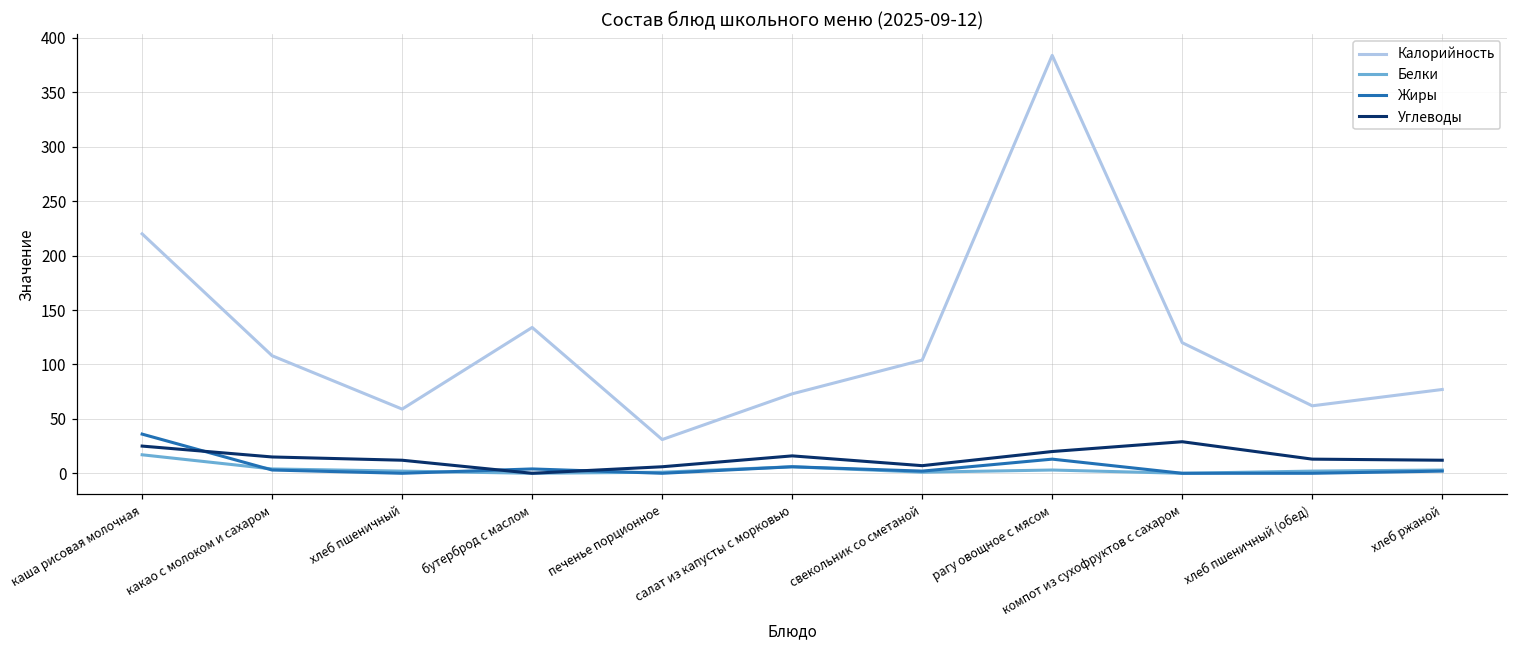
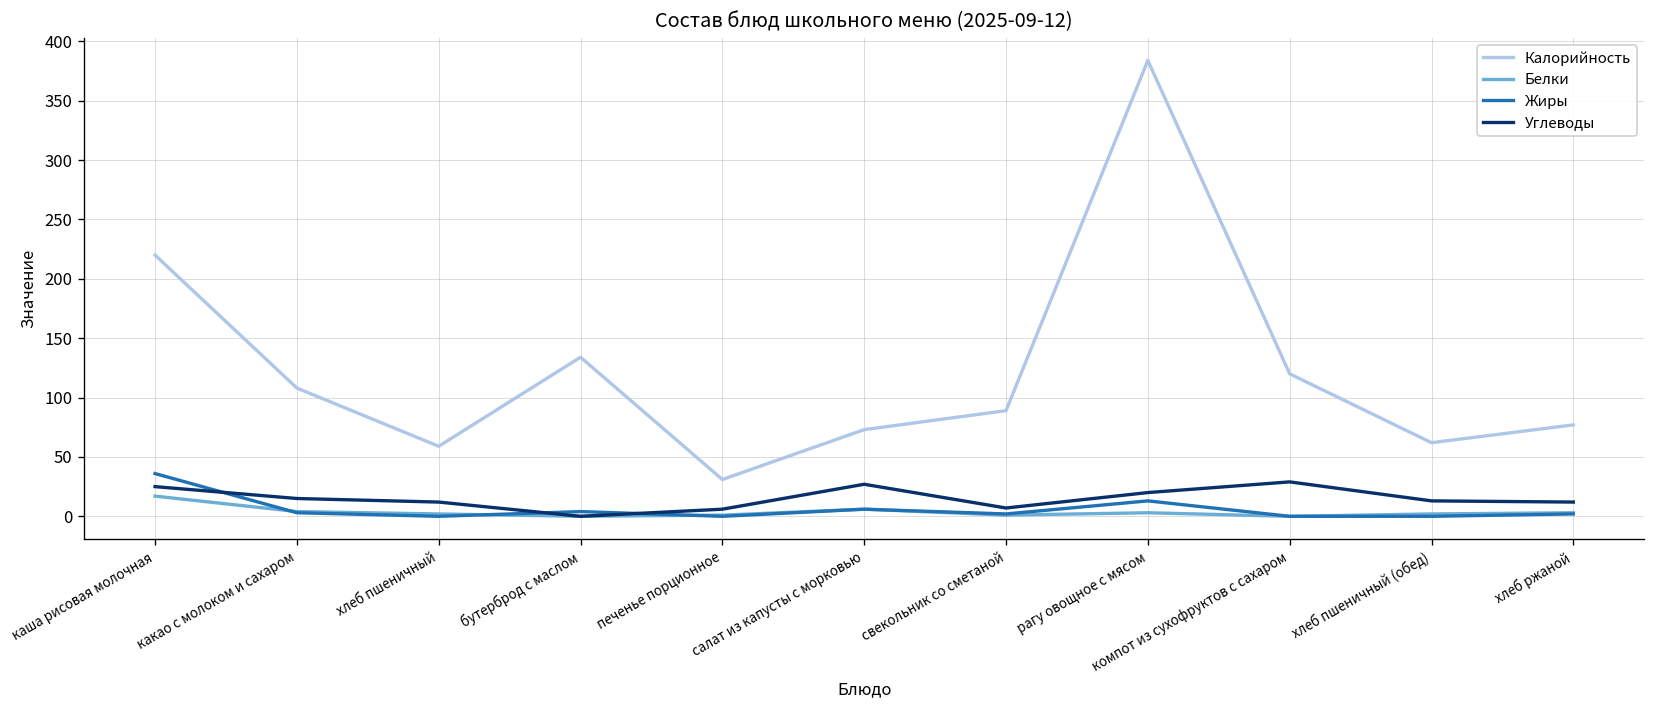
Углеводы, салат из капусты с морковью: 20 -> 30
Калорийность, свекольник со сметаной: 100 -> 90
